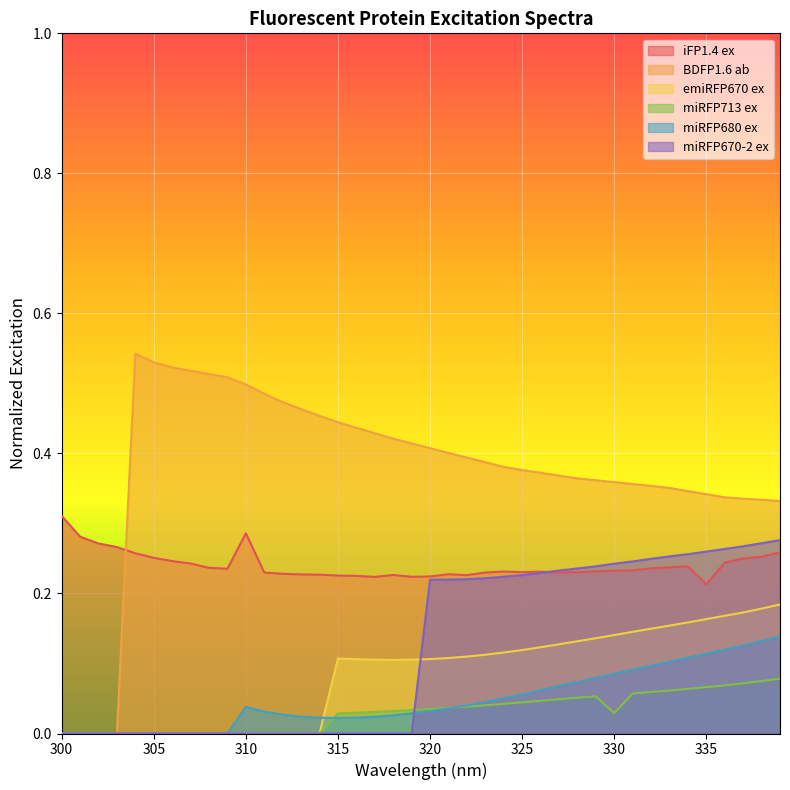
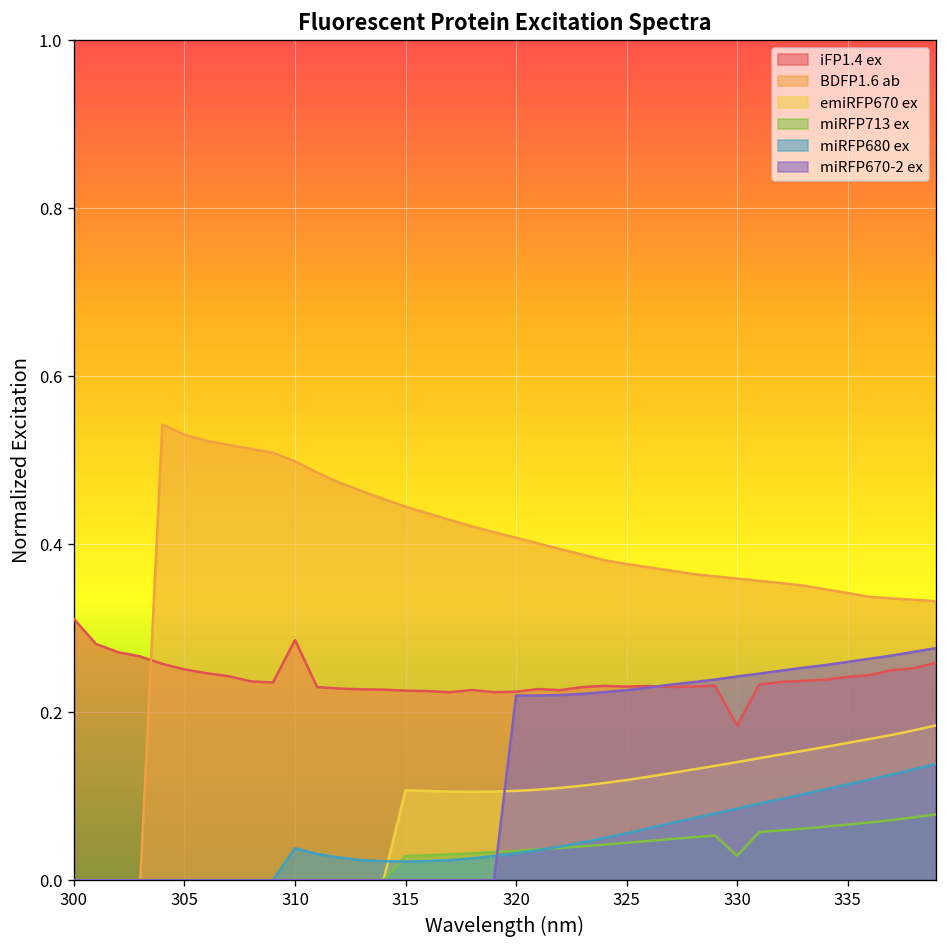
iFP1.4 ex, 330: 0.23 -> 0.18
iFP1.4 ex, 335: 0.21 -> 0.24
